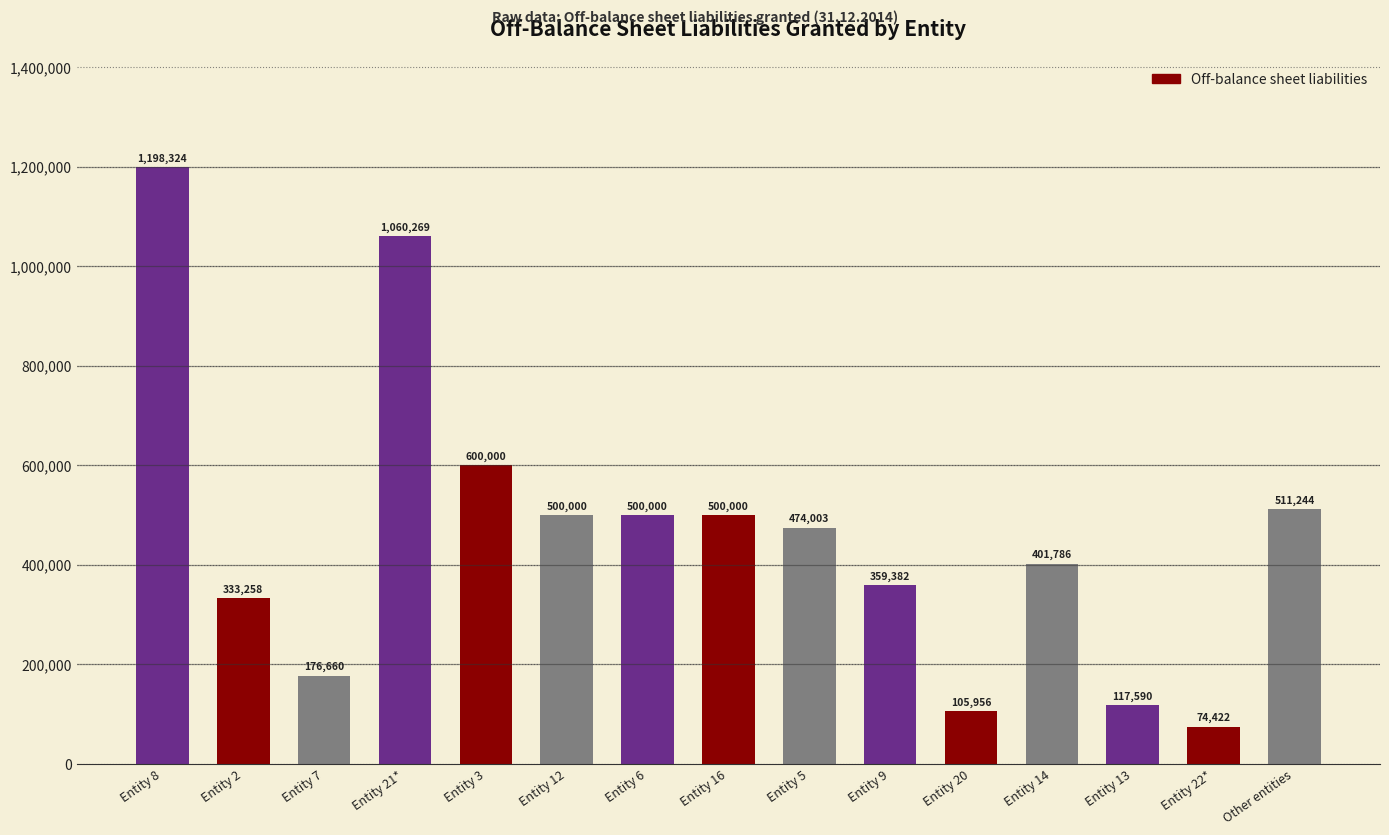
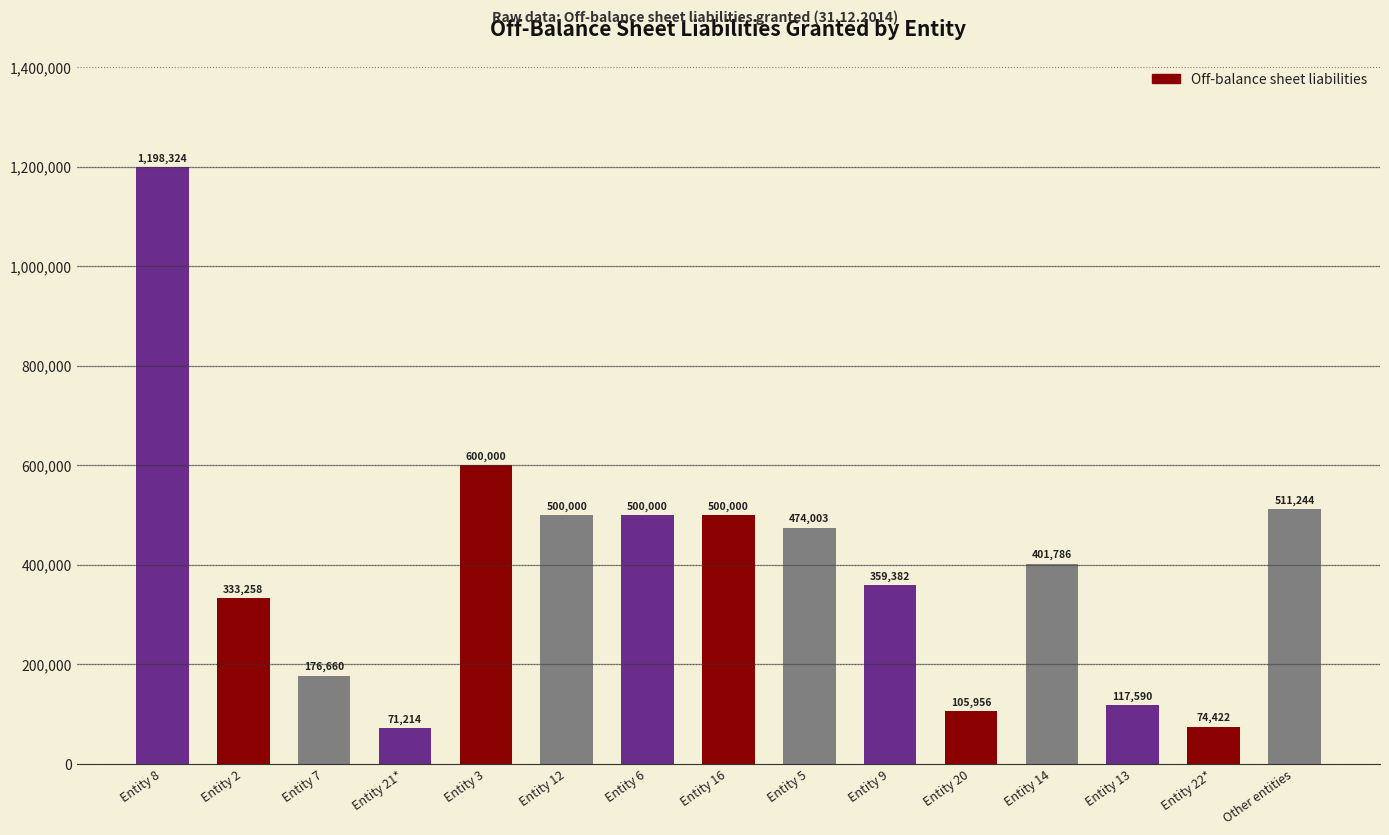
Entity 21*: 1,060,269 -> 71,214
